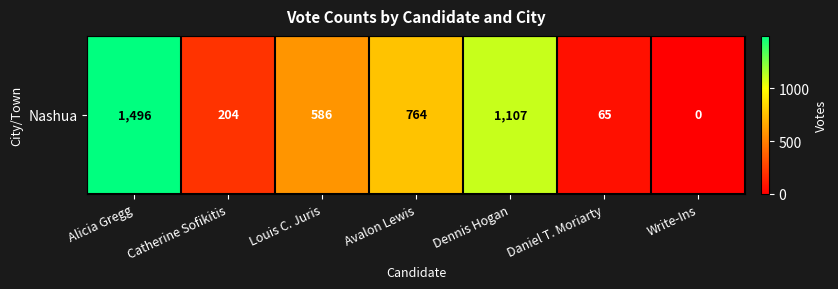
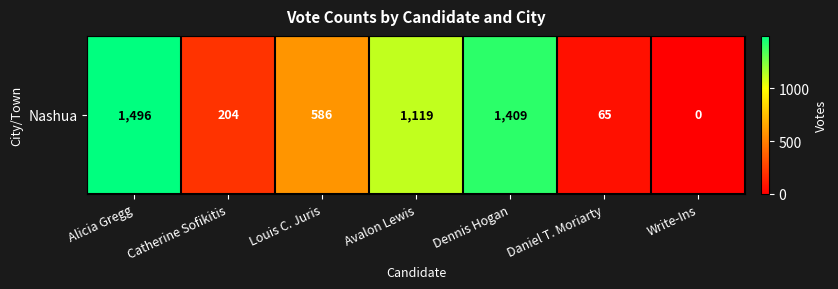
Nashua, Avalon Lewis: 764 -> 1,119
Nashua, Dennis Hogan: 1,107 -> 1,409
